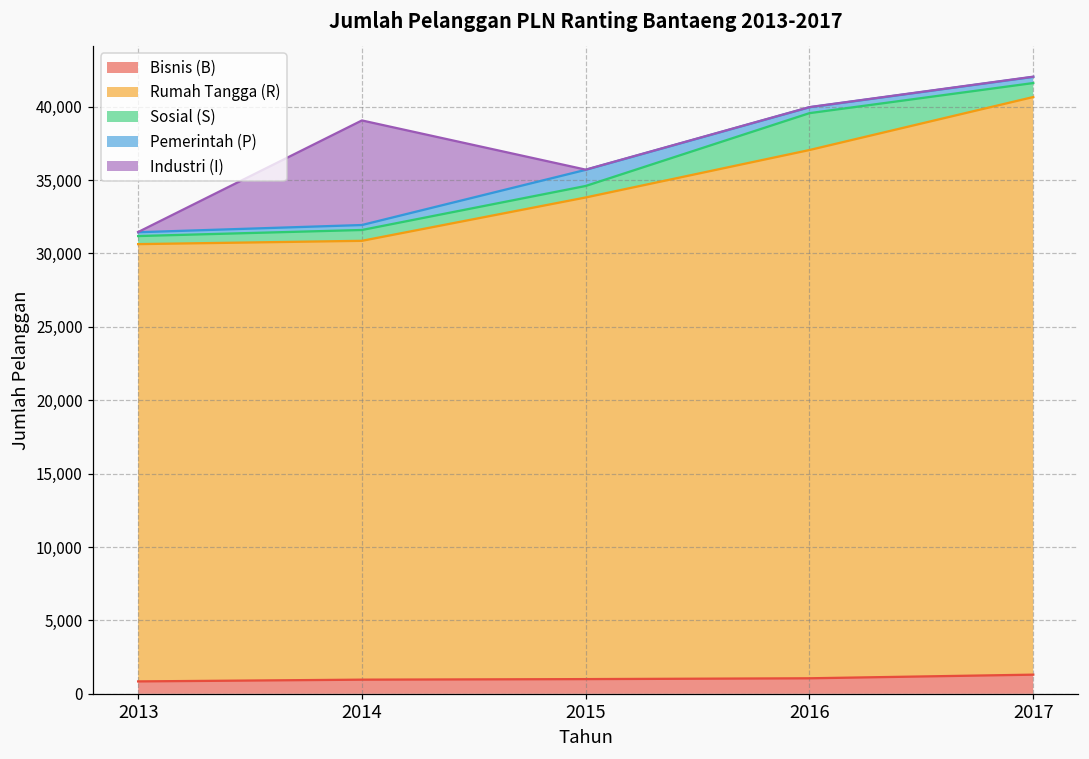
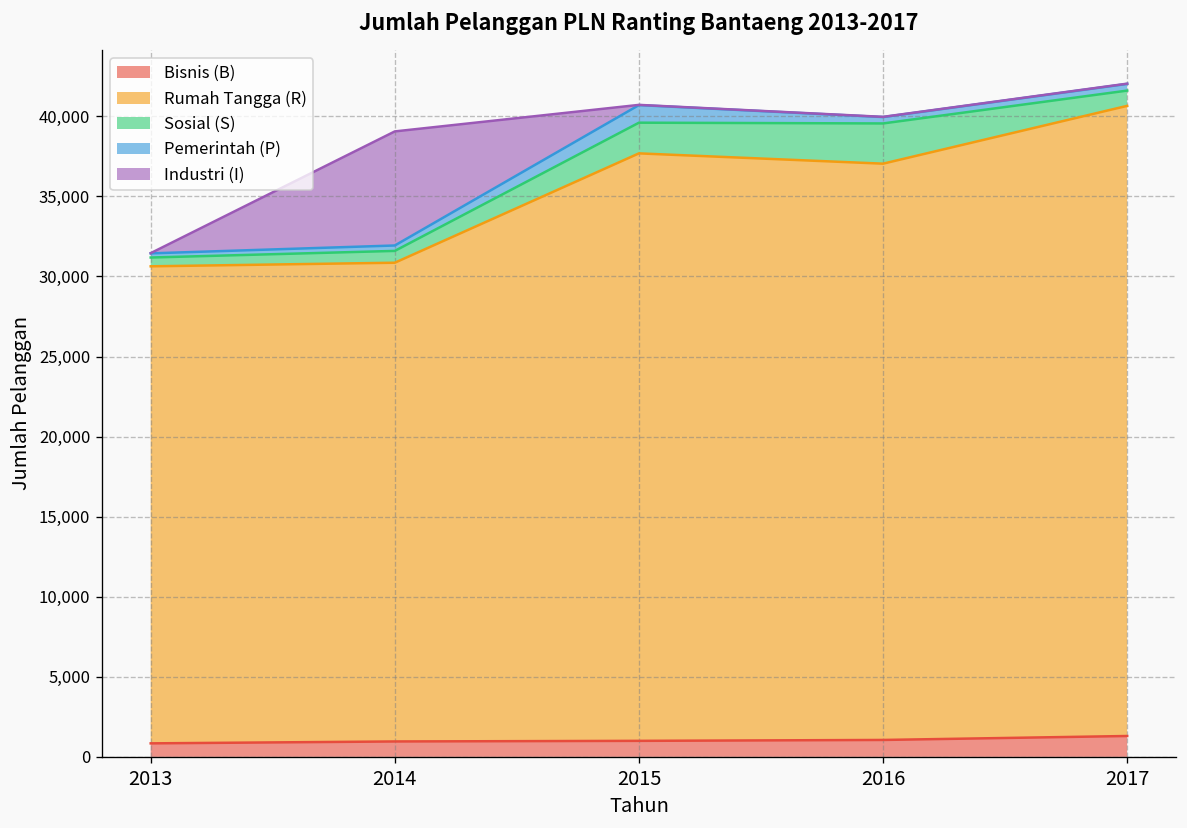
Rumah Tangga (R), 2015: 32,800 -> 36,700
Sosial (S), 2015: 800 -> 1,900
